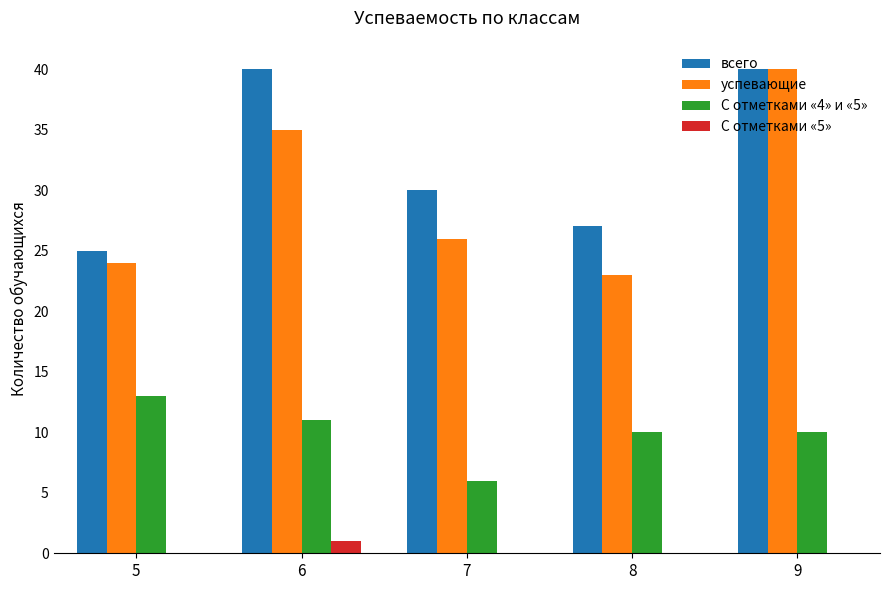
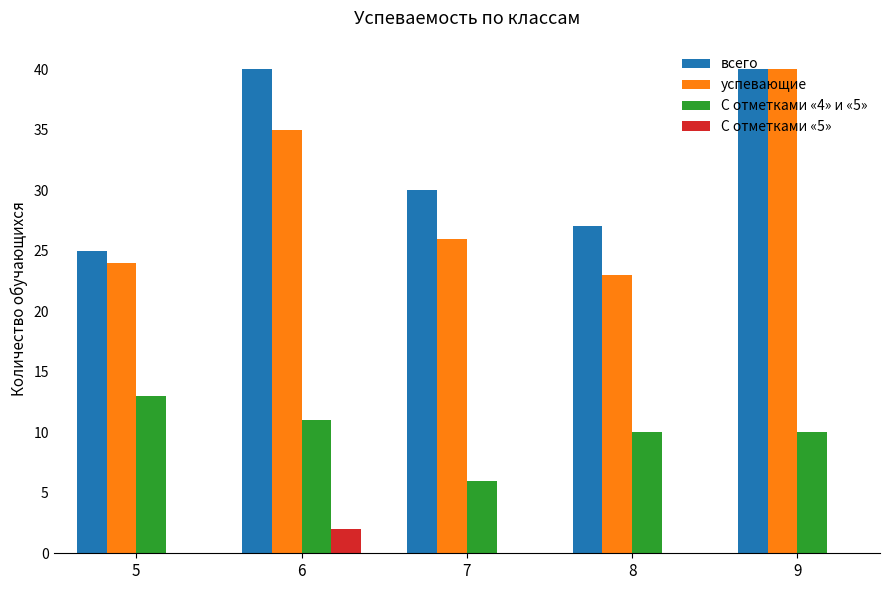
С отметками «5», 6: 1 -> 2
